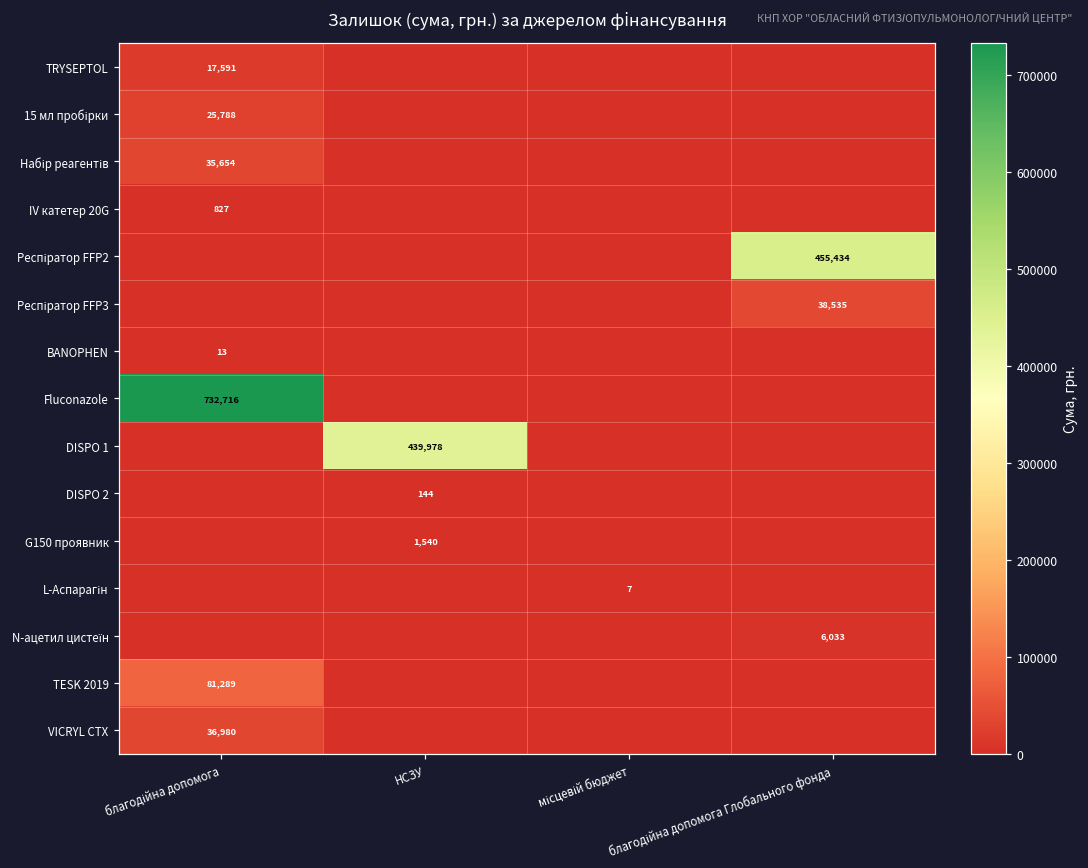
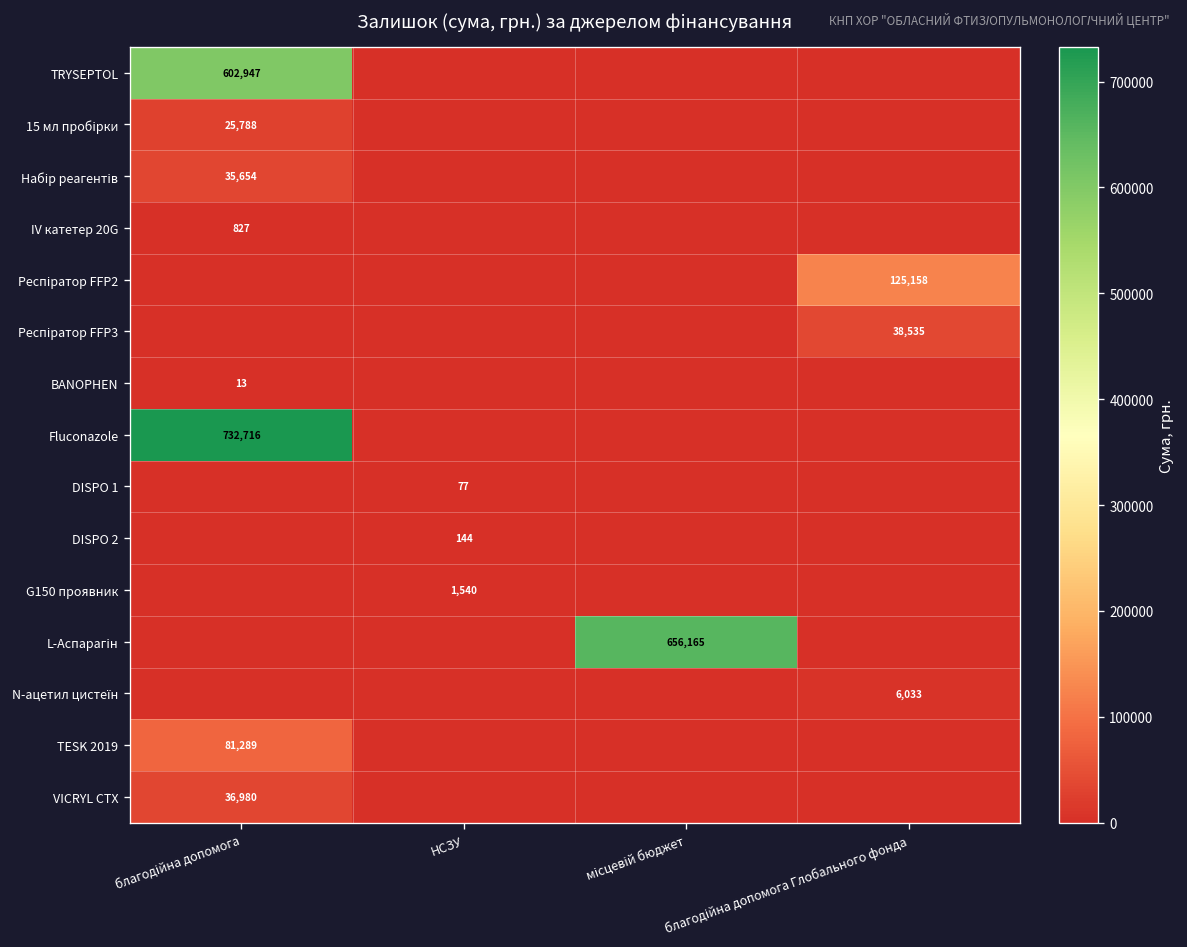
TRYSEPTOL, благодійна допомога: 17,591 -> 602,947
Респіратор FFP2, благодійна допомога Глобального фонда: 455,434 -> 125,158
DISPO 1, НСЗУ: 439,978 -> 77
L-Аспарагін, місцевій бюджет: 7 -> 656,165
